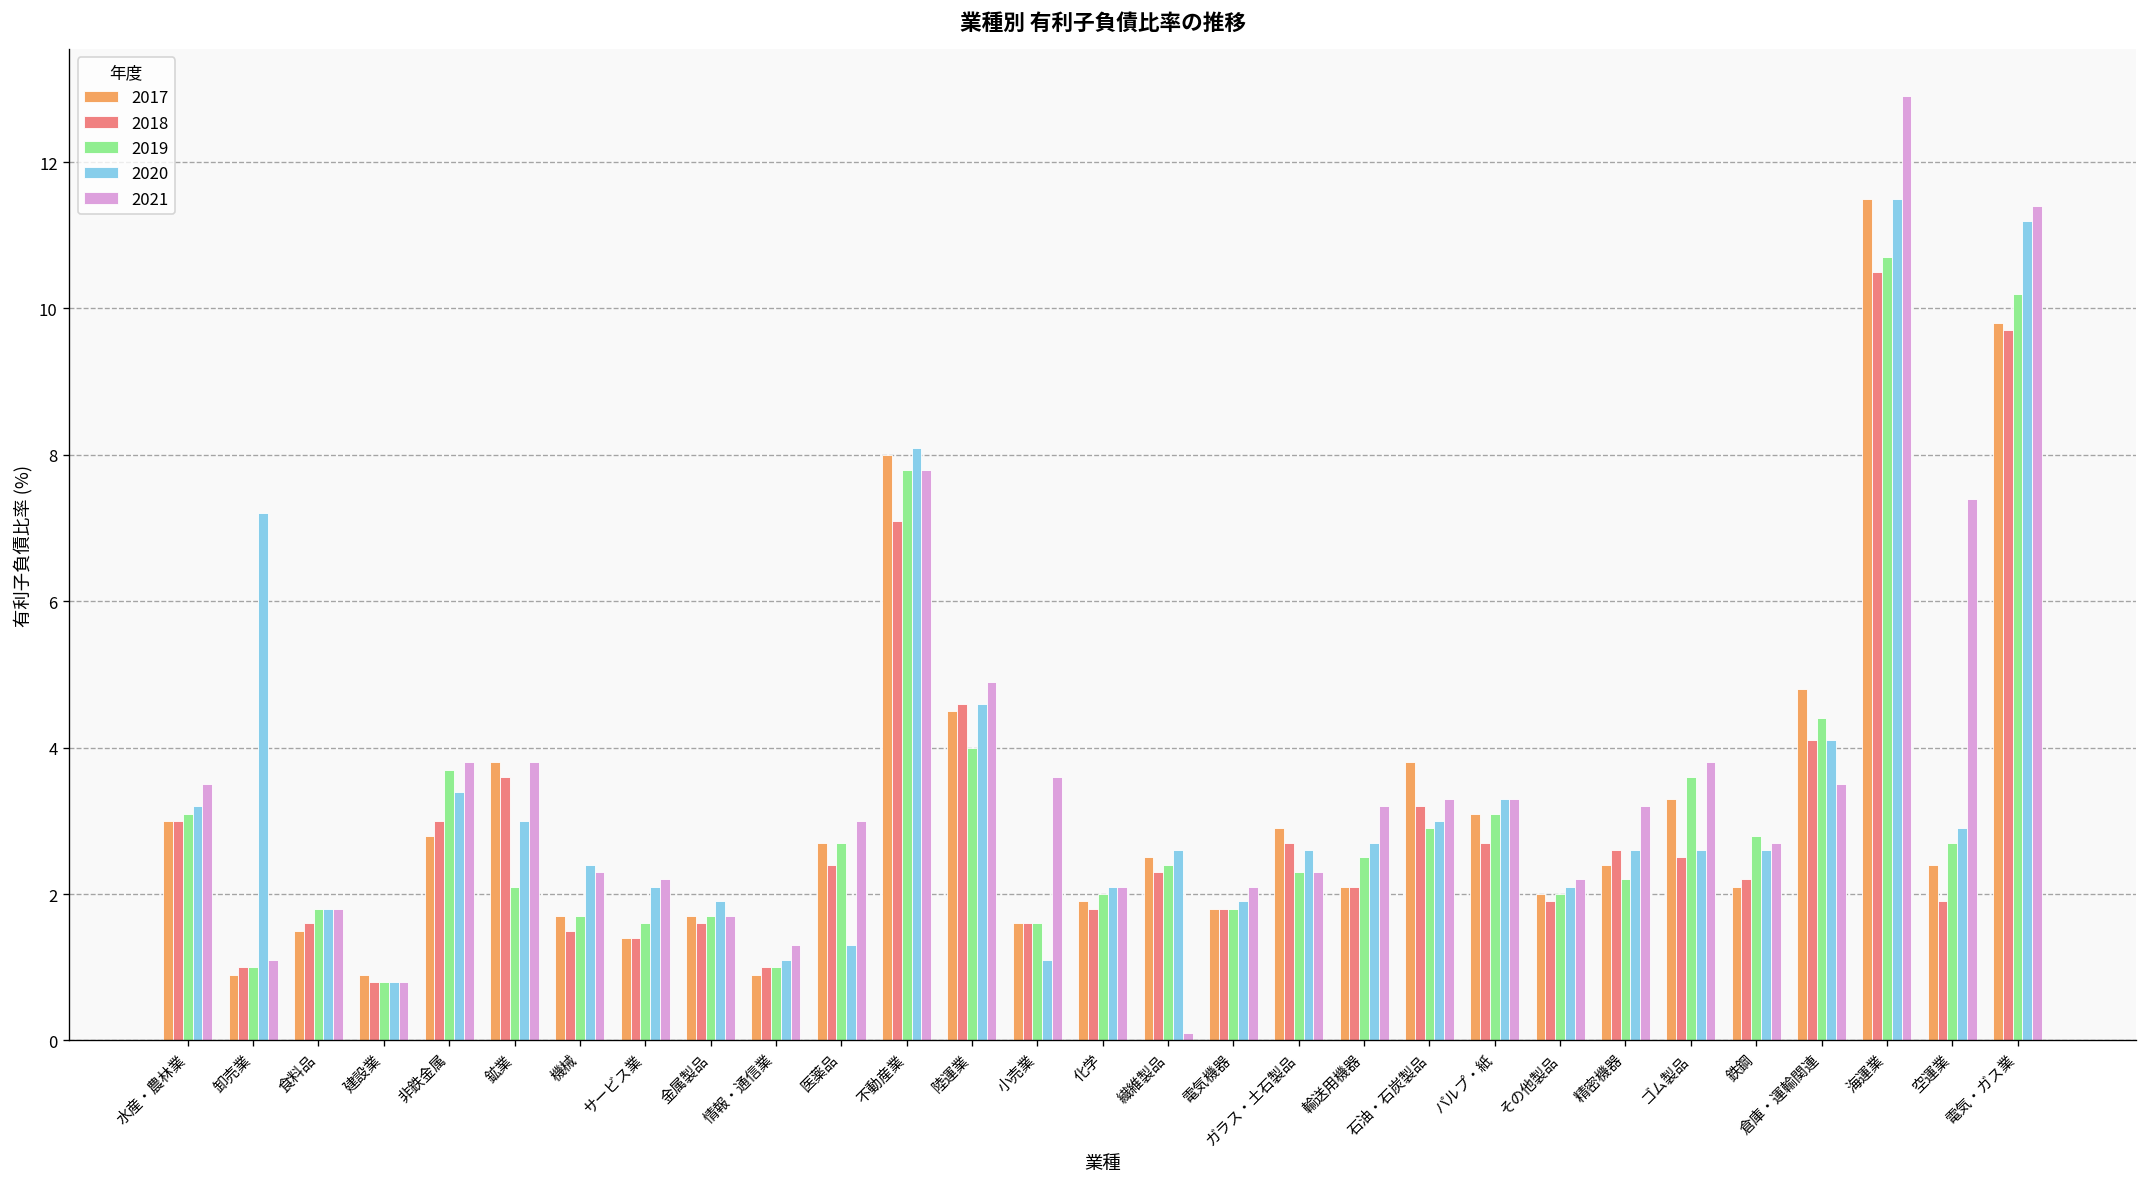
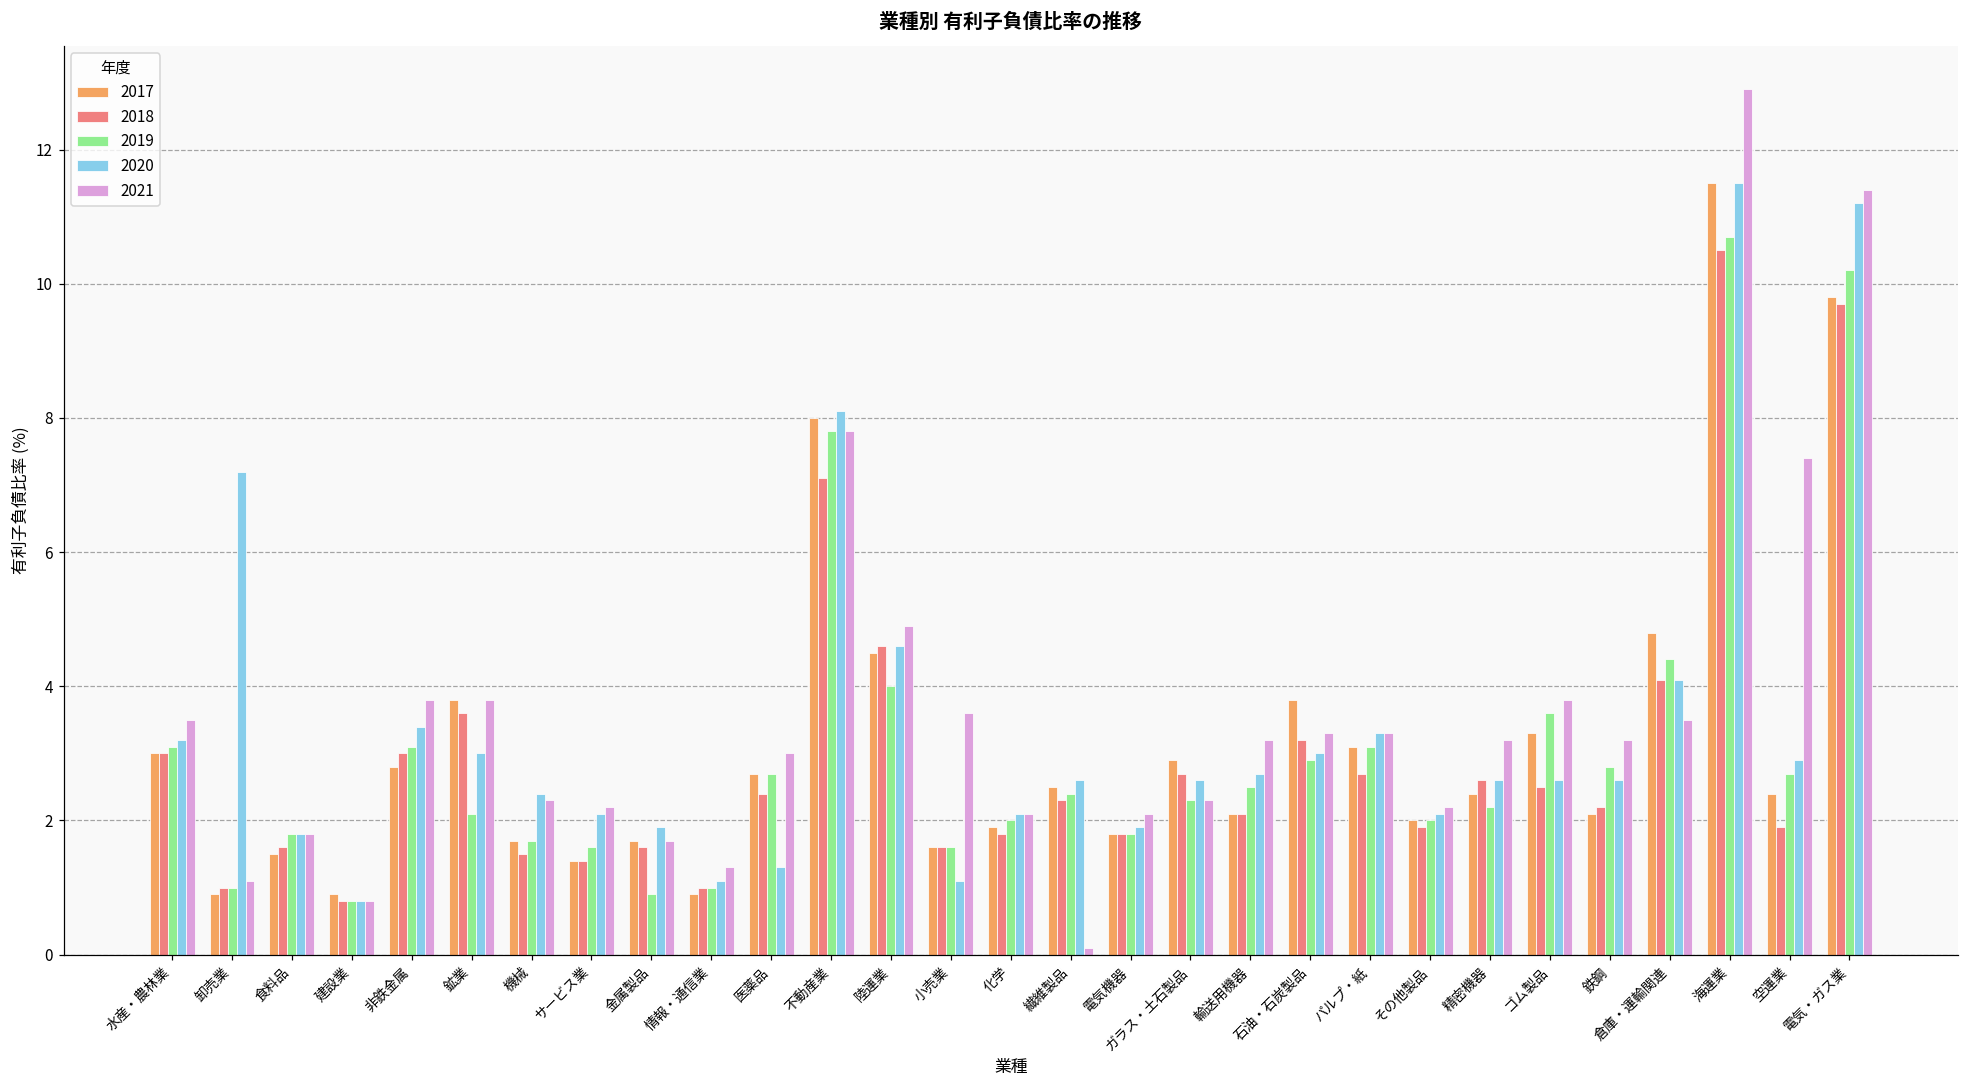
2019, 非鉄金属: 3.7 -> 3.1
2019, 金属製品: 1.7 -> 0.9
2021, 鉄鋼: 2.7 -> 3.2
